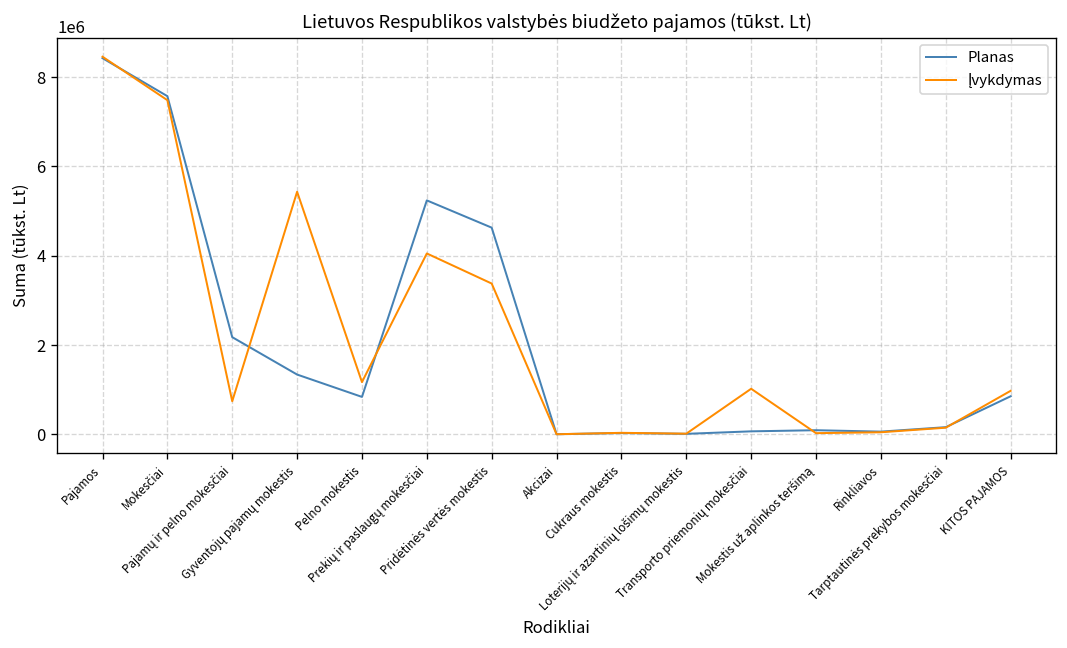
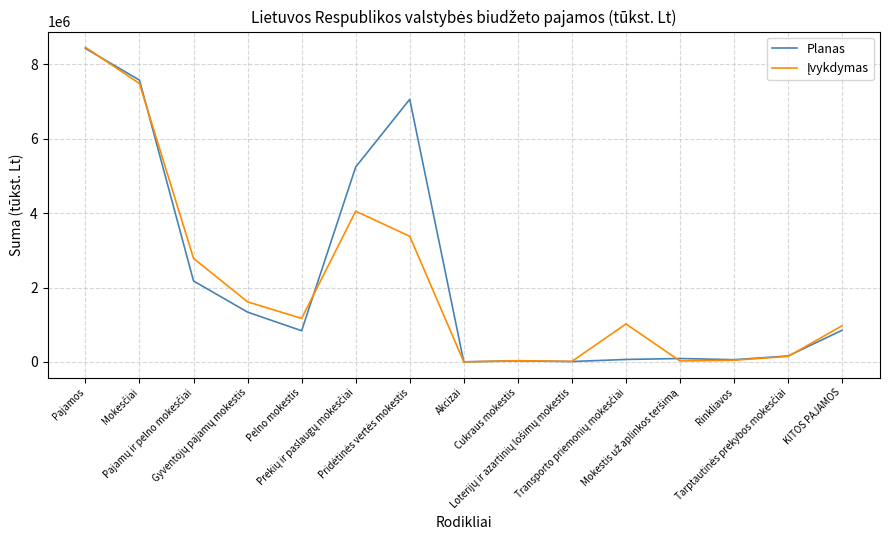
Įvykdymas, Pajamų ir pelno mokesčiai: 700000 -> 2800000
Įvykdymas, Gyventojų pajamų mokestis: 5400000 -> 1600000
Planas, Pridėtinės vertės mokestis: 4600000 -> 7100000
